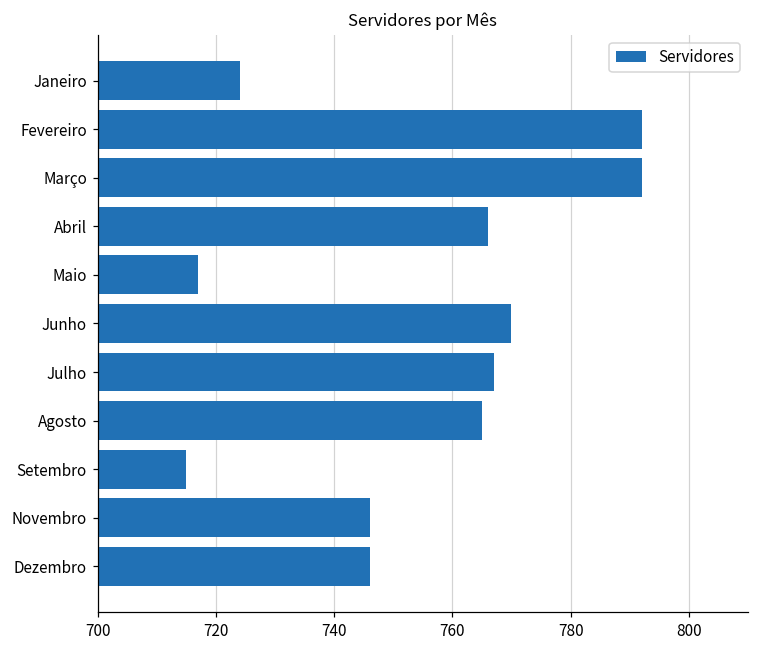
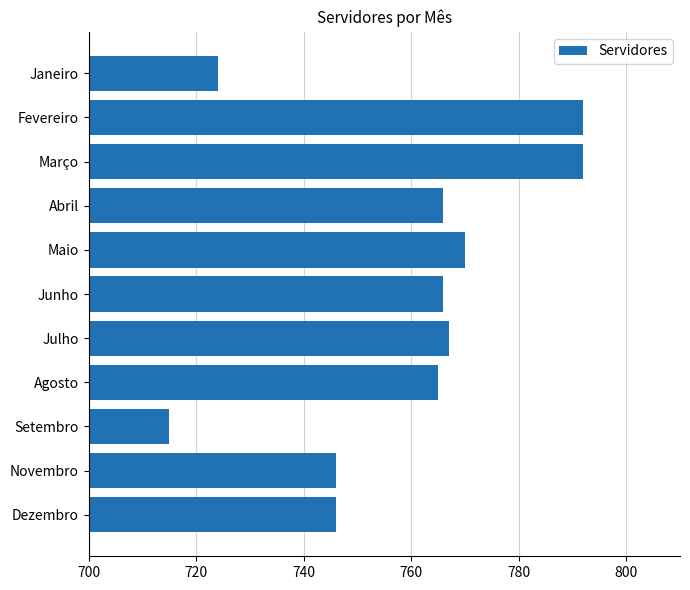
Maio: 717 -> 770
Junho: 770 -> 766
